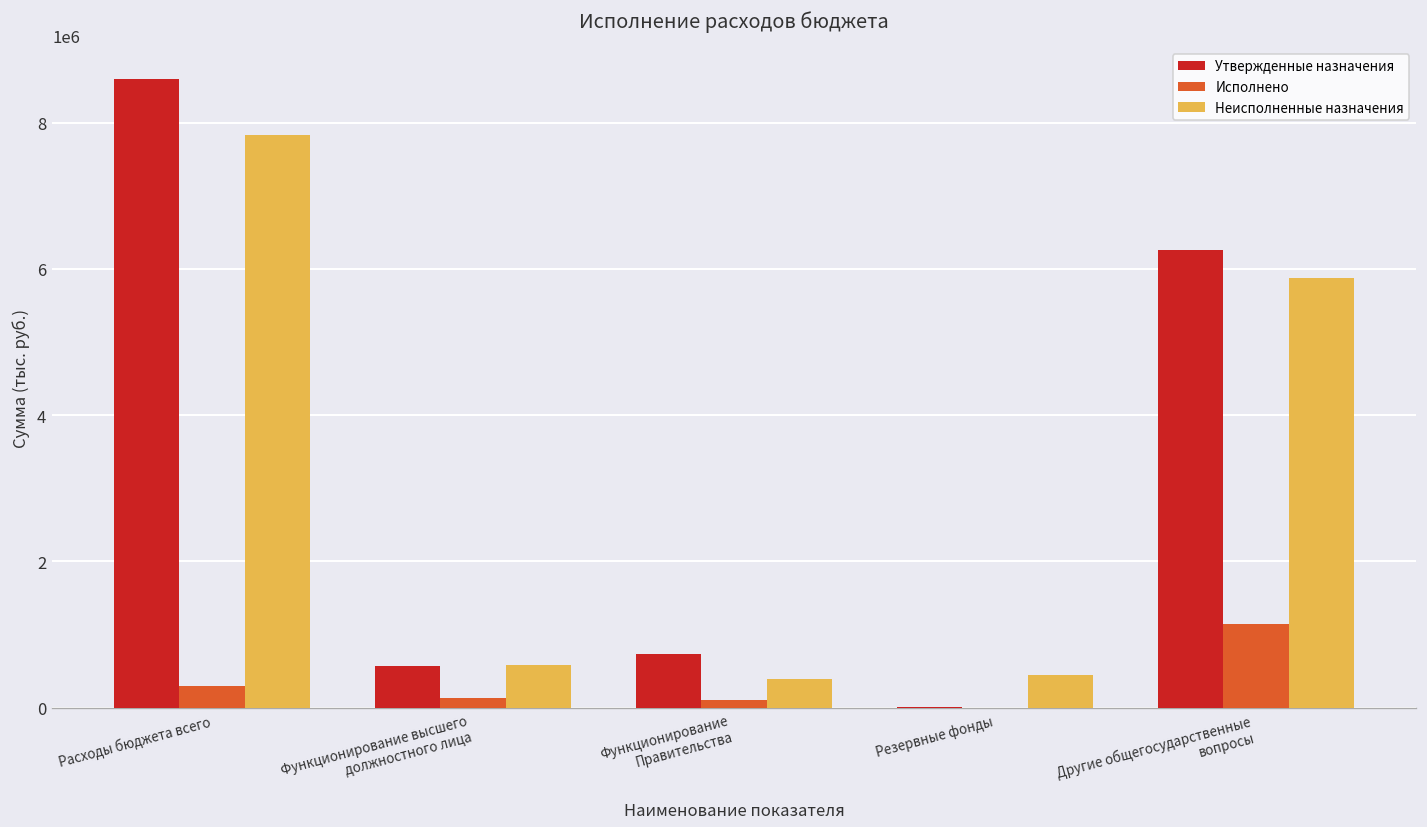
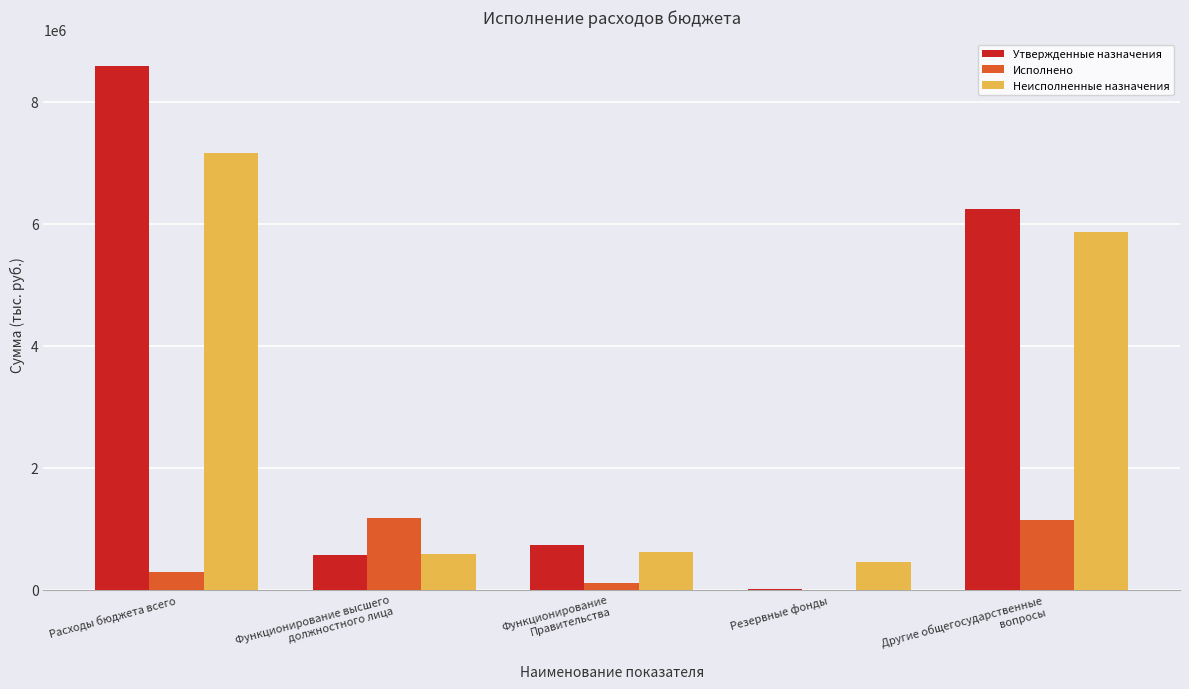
Неисполненные назначения, Расходы бюджета всего: 7800000 -> 7200000
Исполнено, Функционирование высшего должностного лица: 100000 -> 1200000
Неисполненные назначения, Функционирование Правительства: 400000 -> 600000
